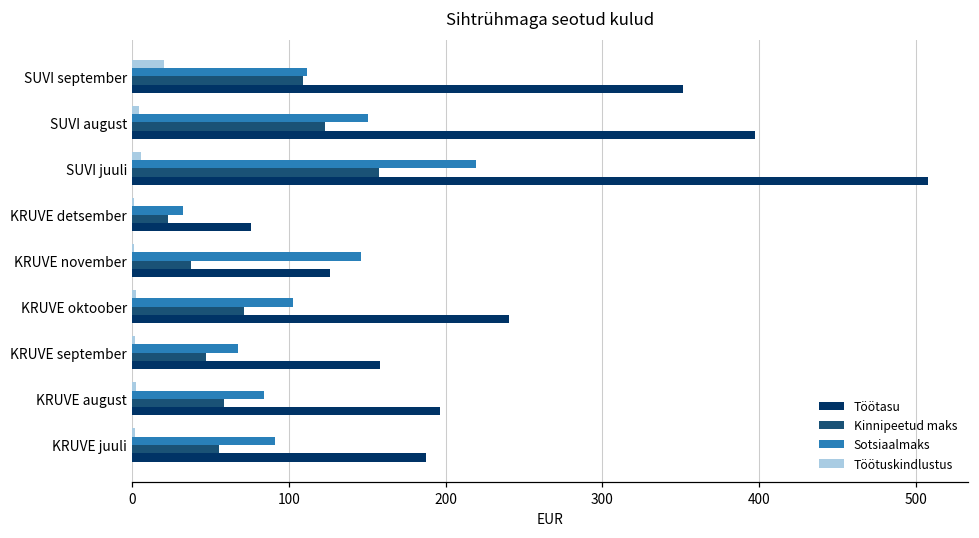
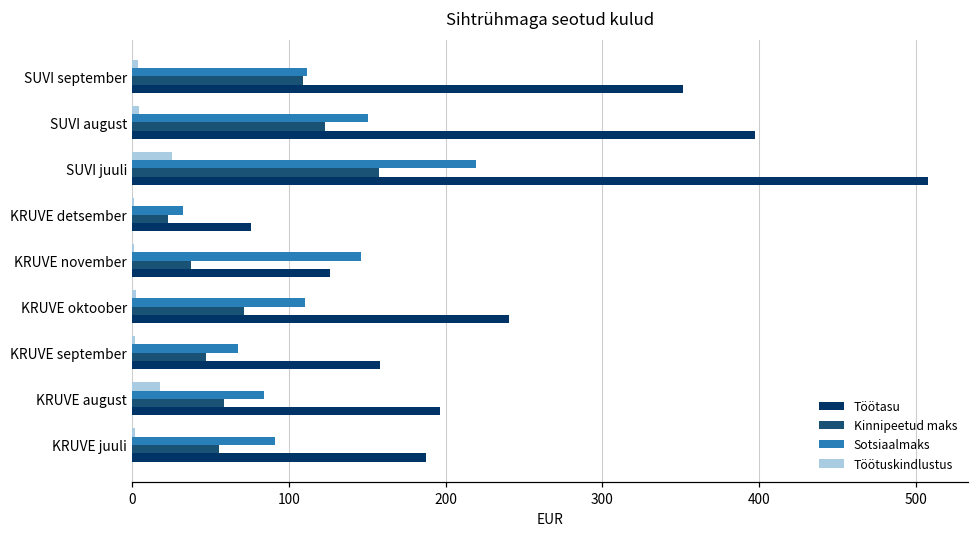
Töötuskindlustus, SUVI september: 20 -> 4
Töötuskindlustus, SUVI juuli: 5 -> 25
Sotsiaalmaks, KRUVE oktoober: 103 -> 110
Töötuskindlustus, KRUVE august: 2 -> 18
